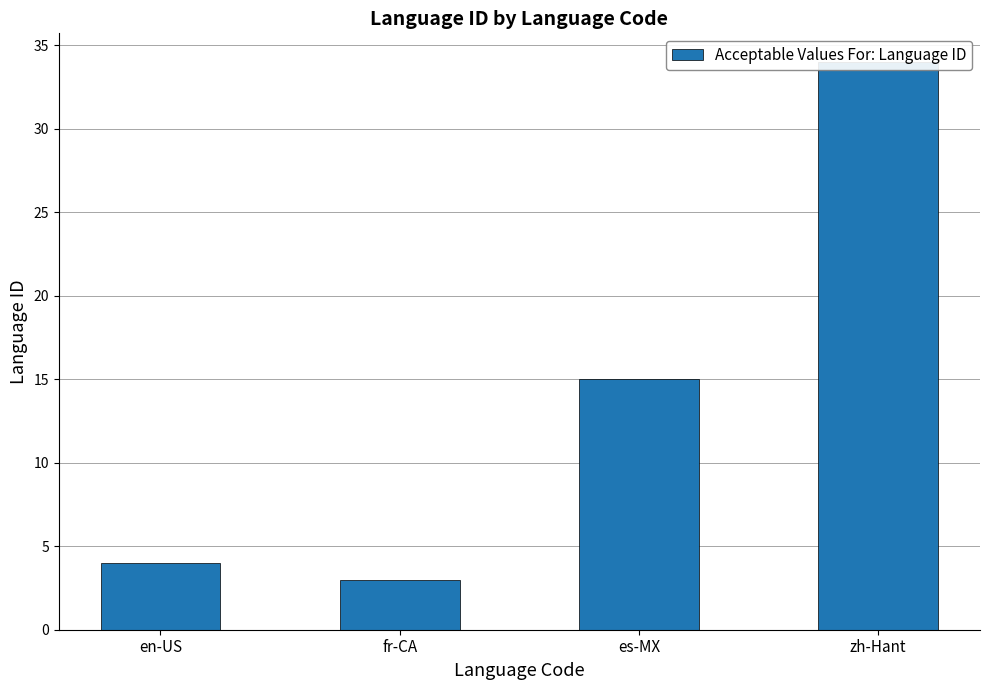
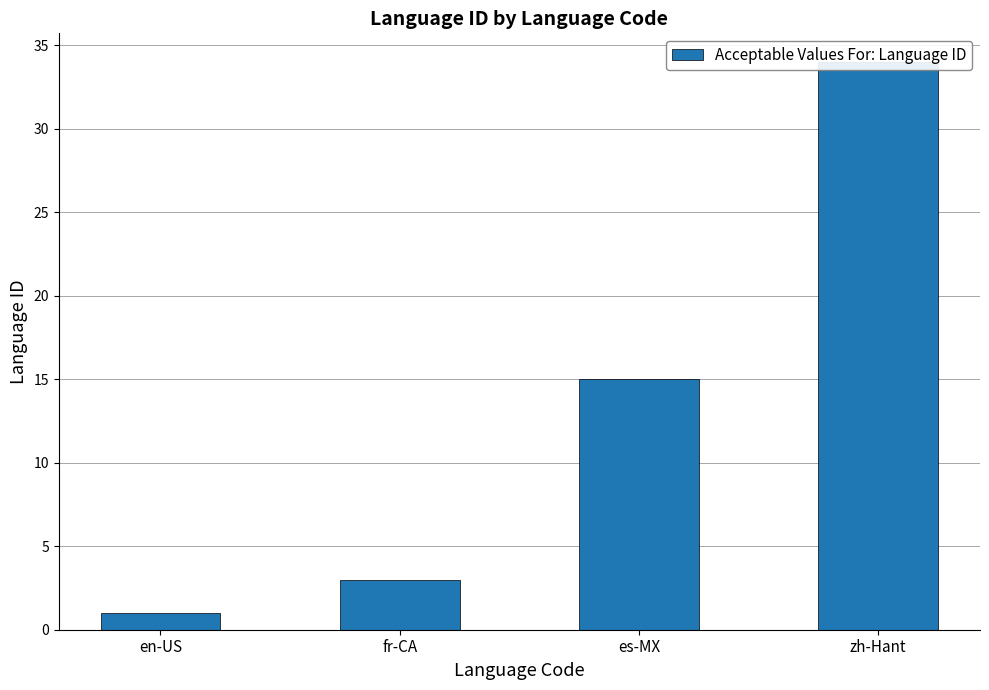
en-US: 4 -> 1
